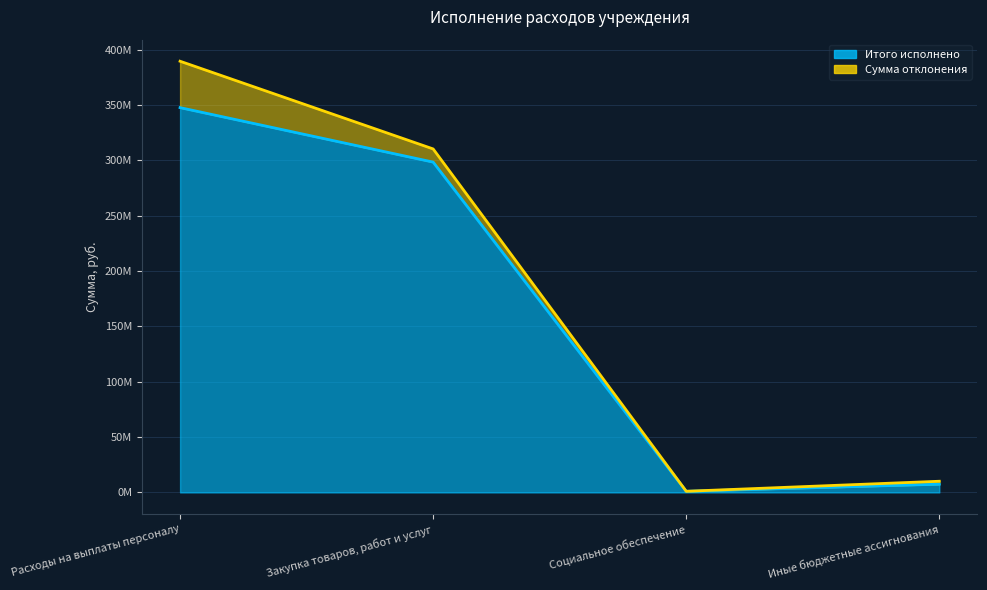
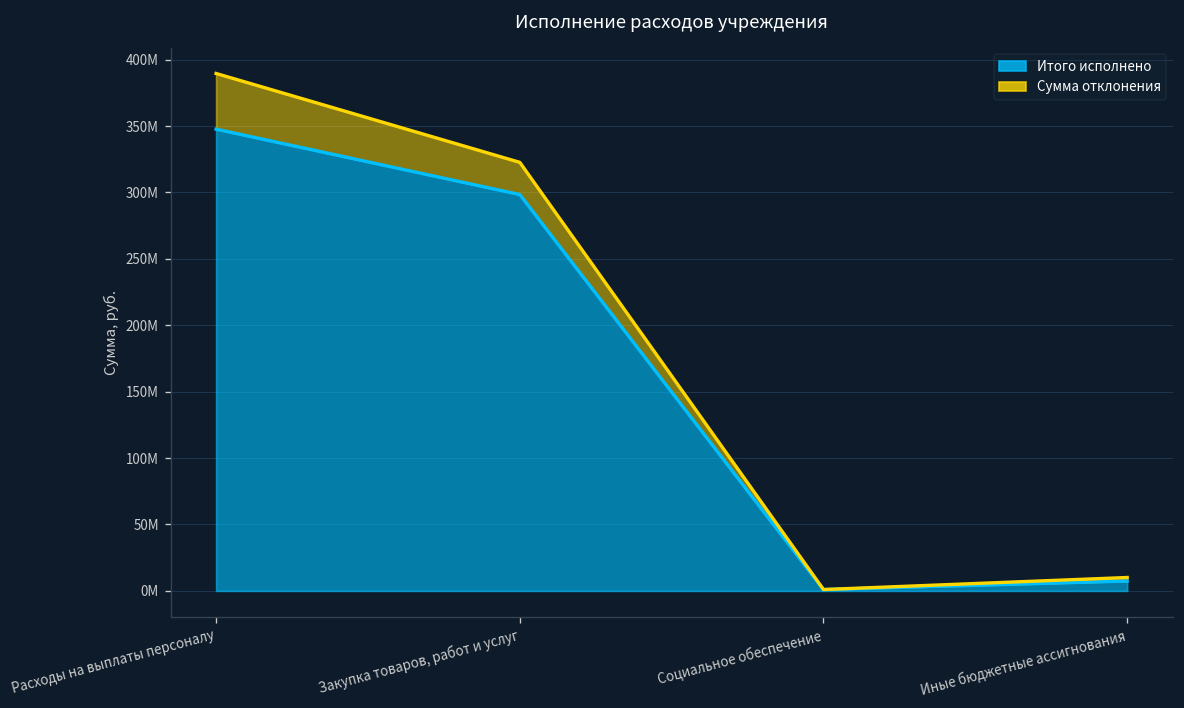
Сумма отклонения, Закупка товаров, работ и услуг: 12000000 -> 24000000
